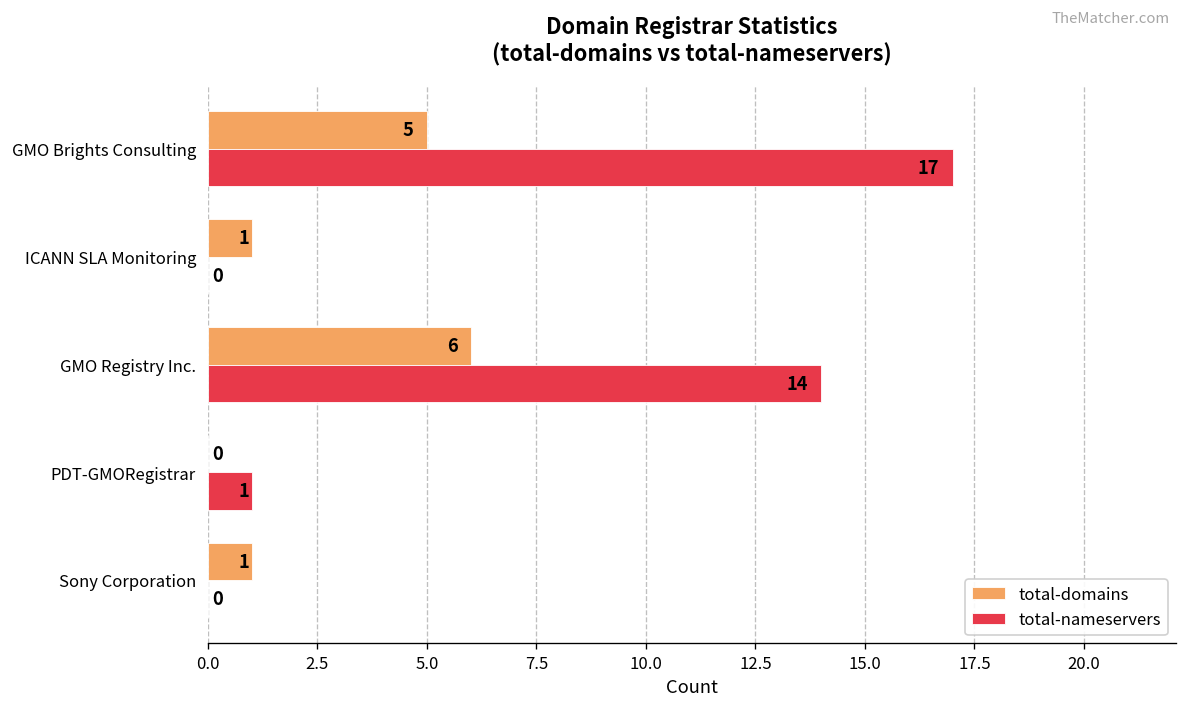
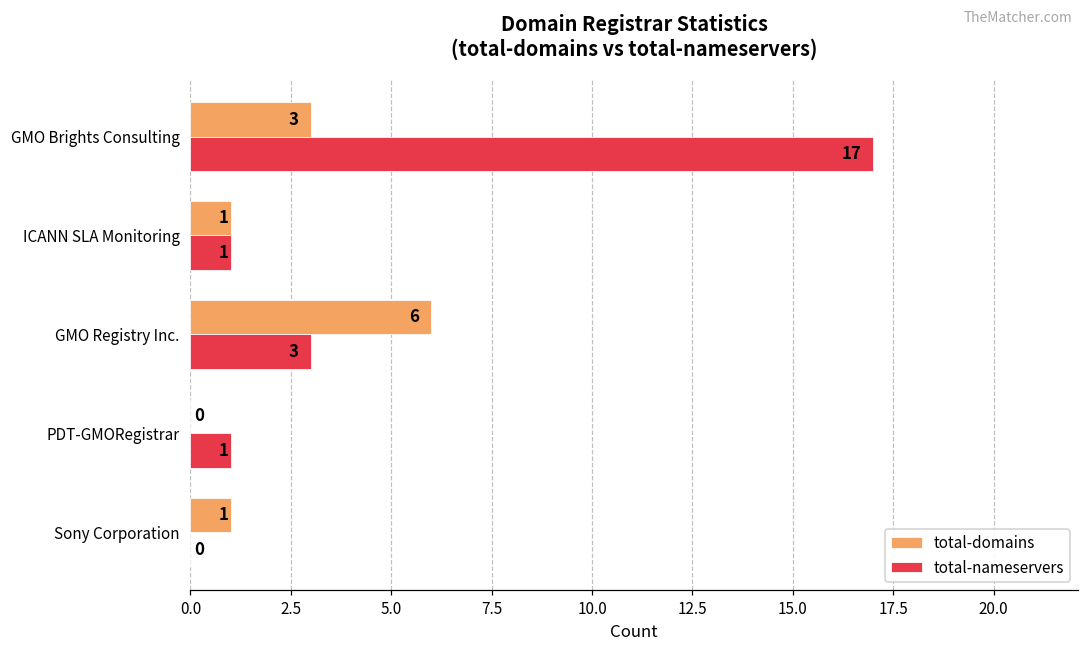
total-domains, GMO Brights Consulting: 5 -> 3
total-nameservers, ICANN SLA Monitoring: 0 -> 1
total-nameservers, GMO Registry Inc.: 14 -> 3
